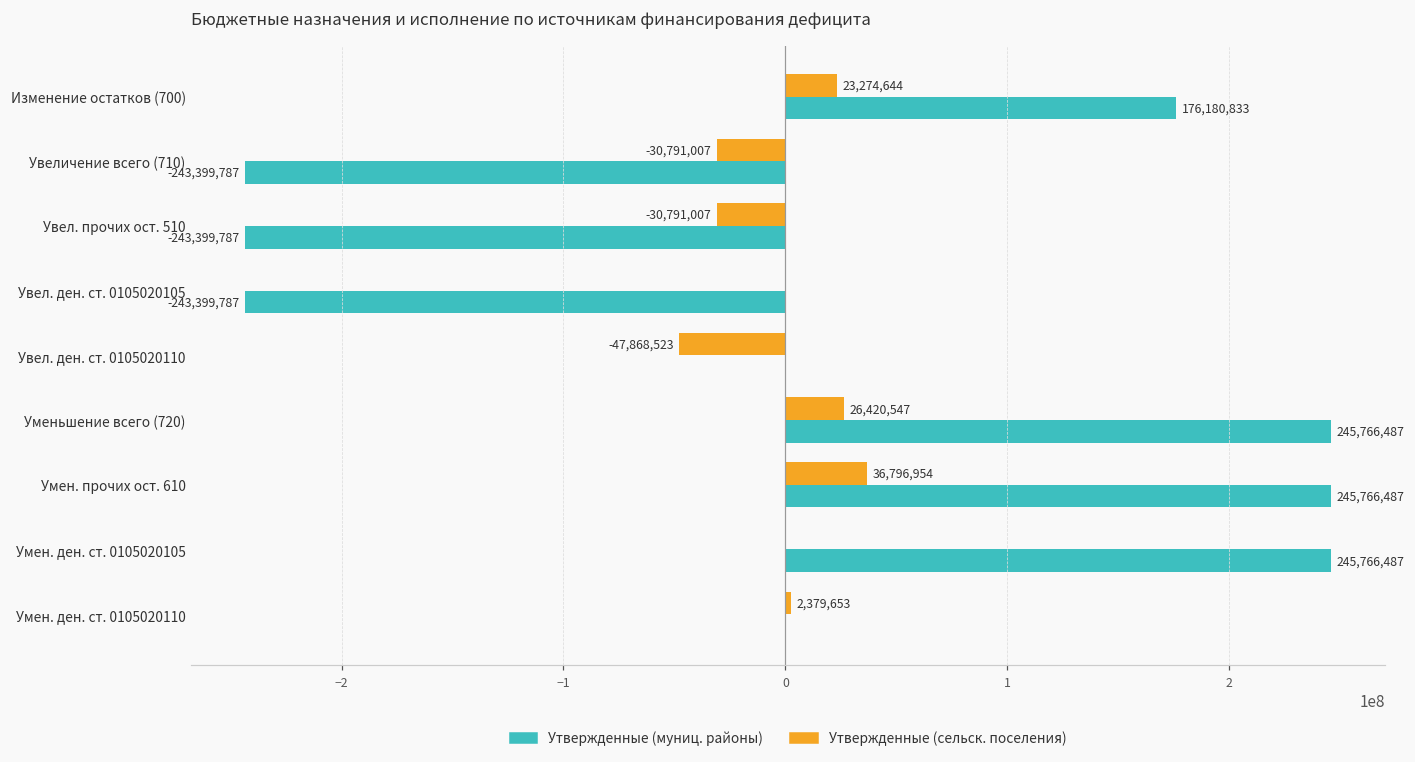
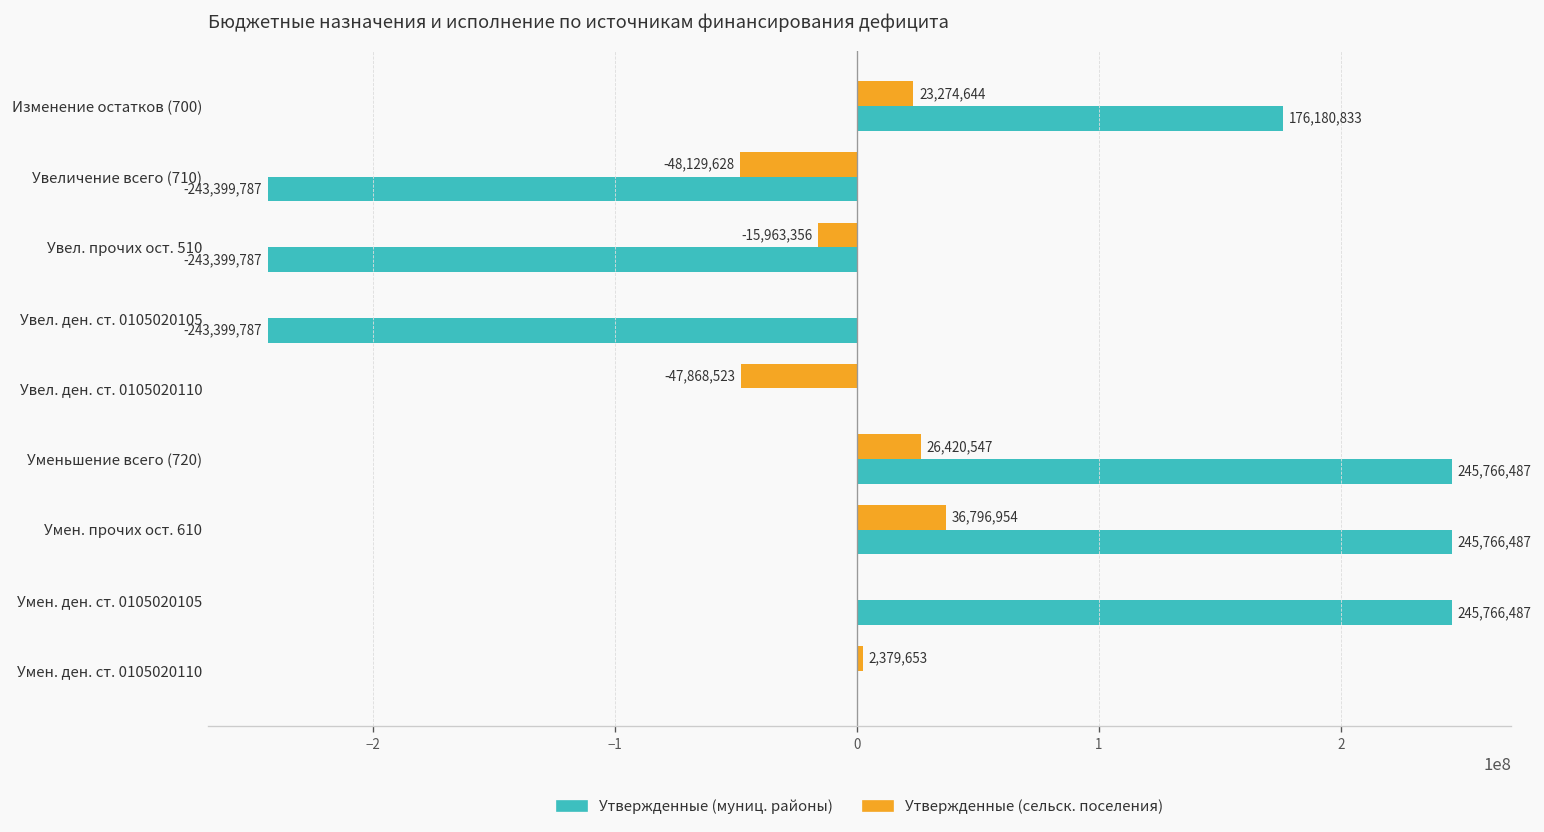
Утвержденные (сельск. поселения), Увеличение всего (710): -30,791,007 -> -48,129,628
Утвержденные (сельск. поселения), Увел. прочих ост. 510: -30,791,007 -> -15,963,356
